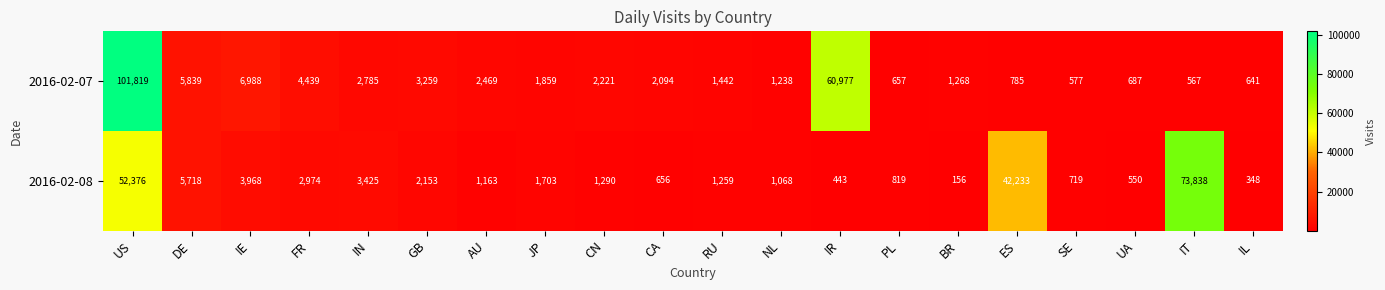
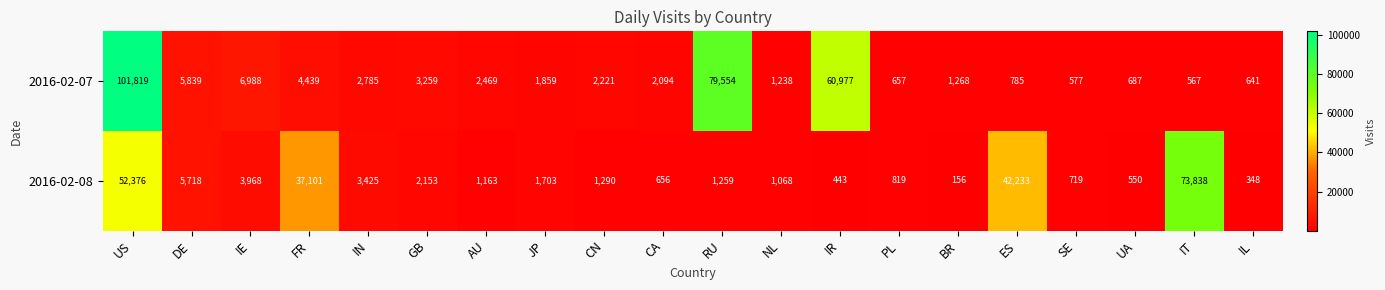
2016-02-07, RU: 1,442 -> 79,554
2016-02-08, FR: 2,974 -> 37,101
